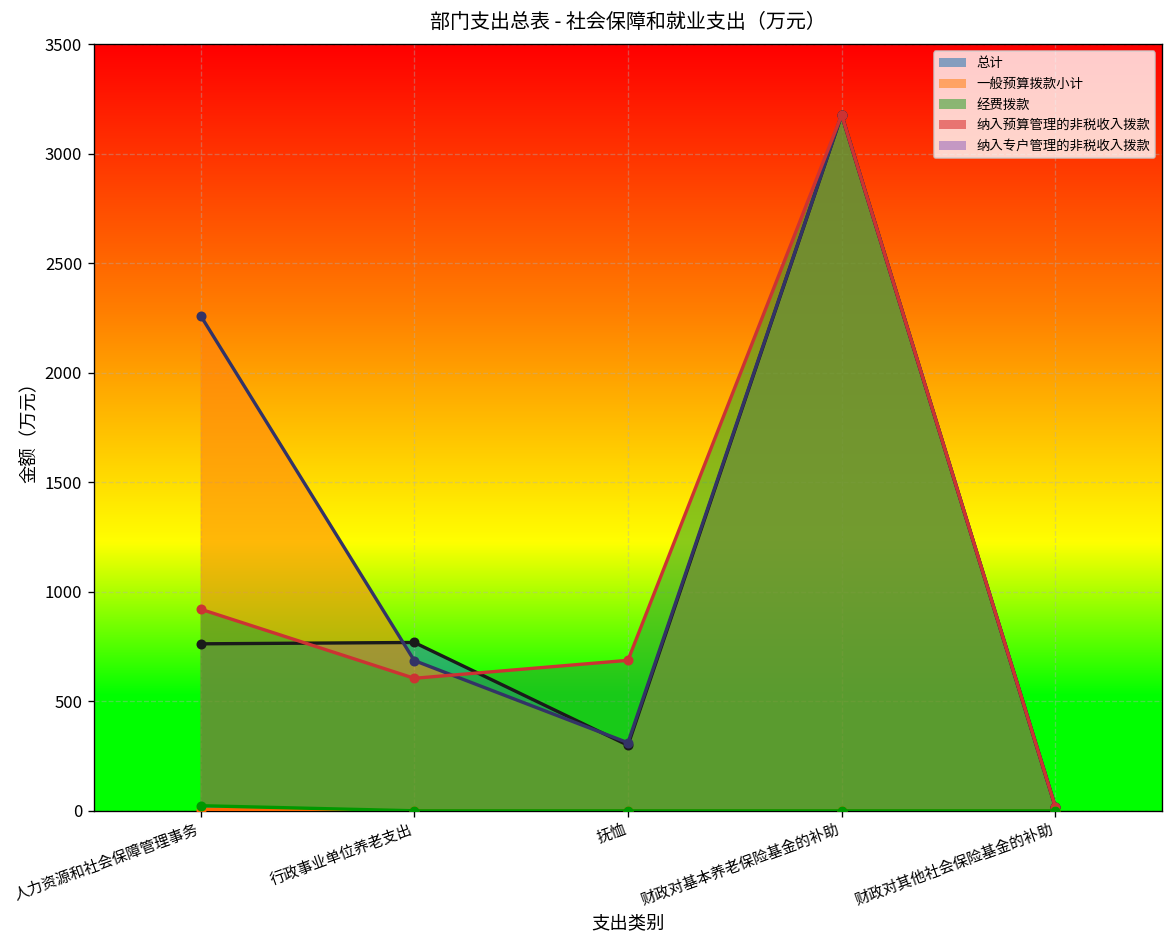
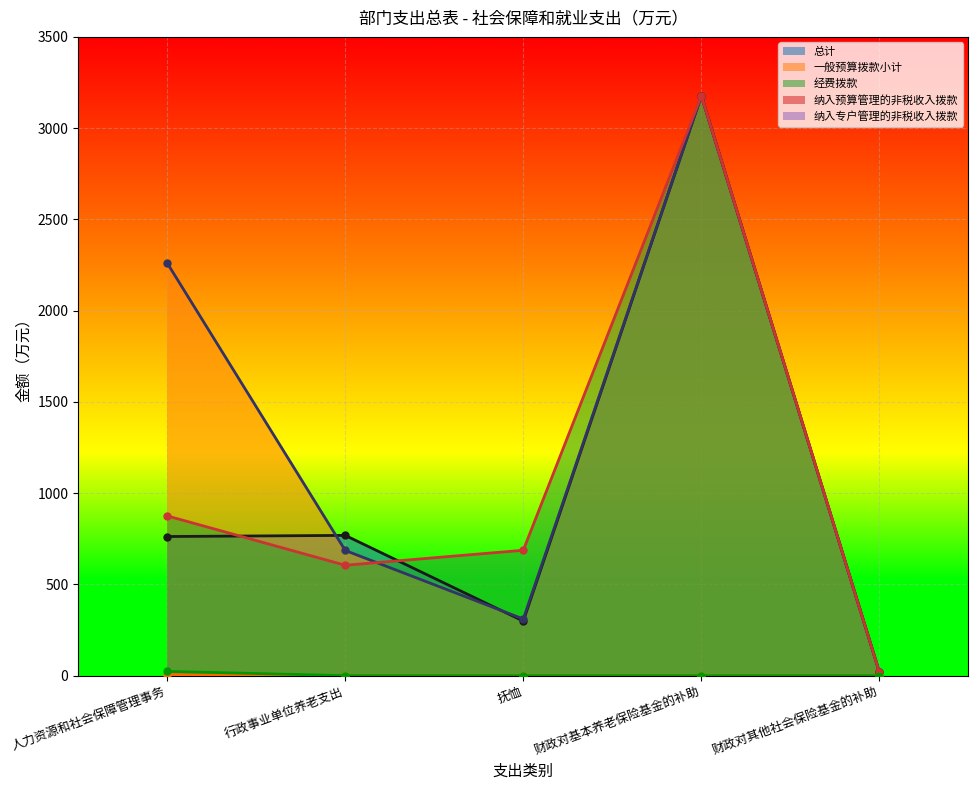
经费拨款, 人力资源和社会保障管理事务: 920 -> 880
